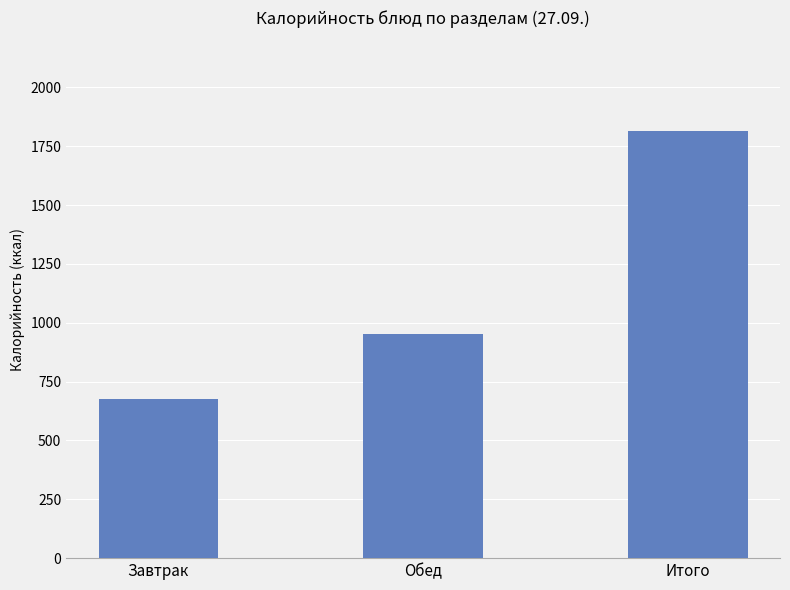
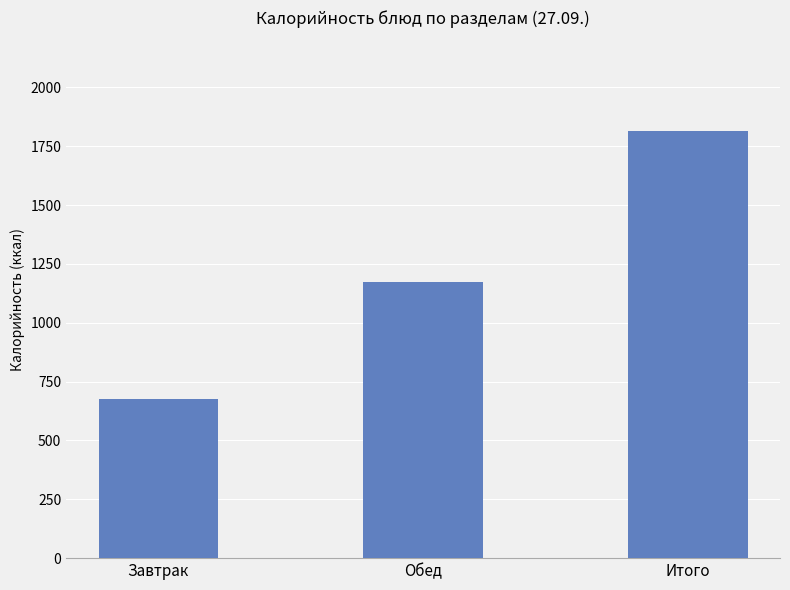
Обед: 950 -> 1180
